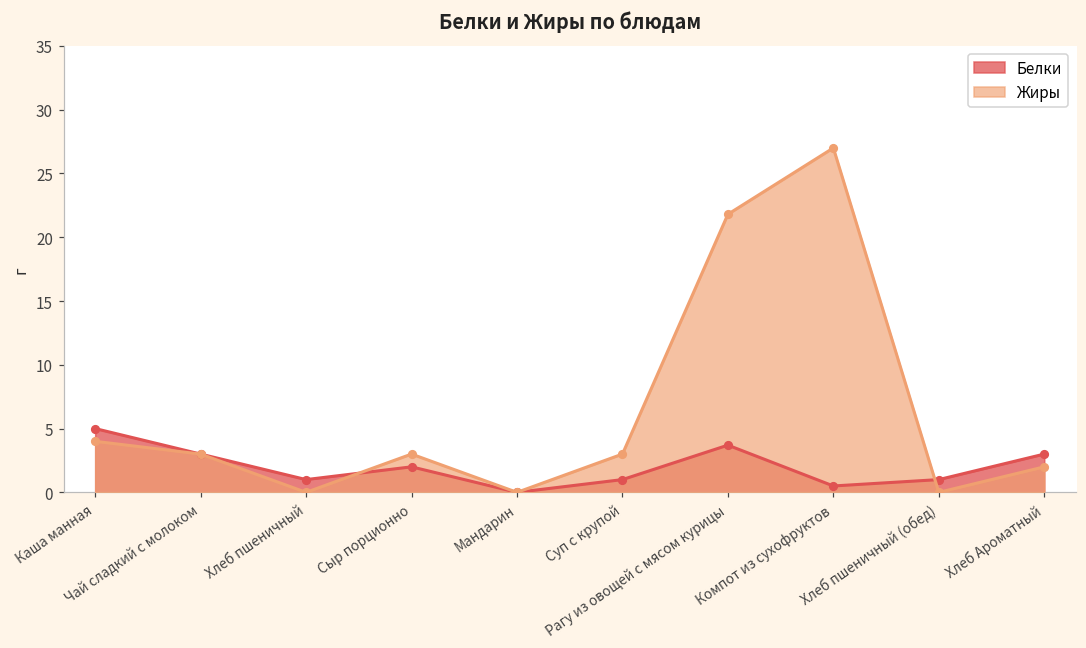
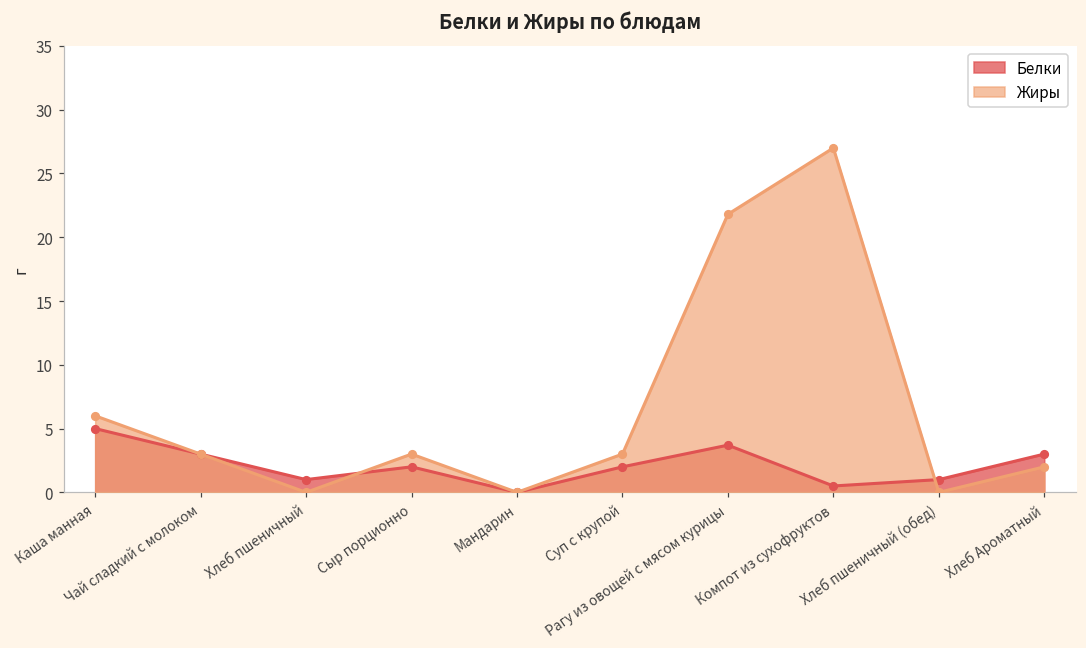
Жиры, Каша манная: 4 -> 6
Белки, Суп с крупой: 1 -> 2
